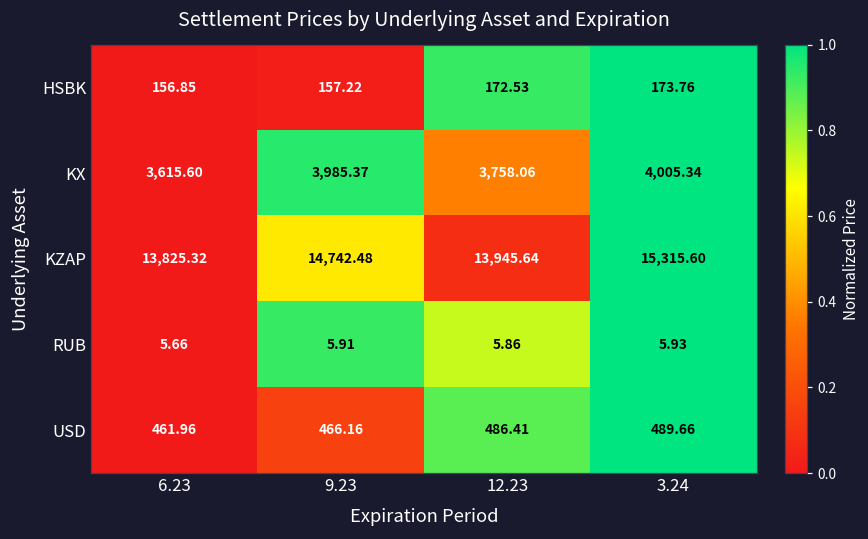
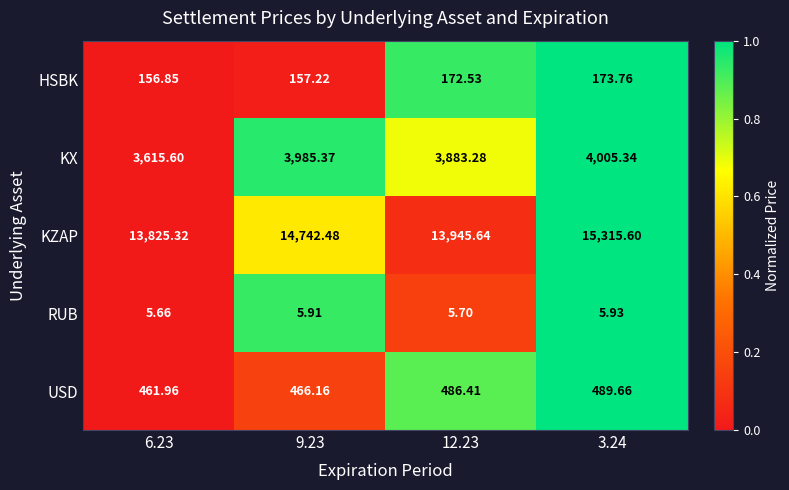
KX, 12.23: 3,758.06 -> 3,883.28
RUB, 12.23: 5.86 -> 5.70
